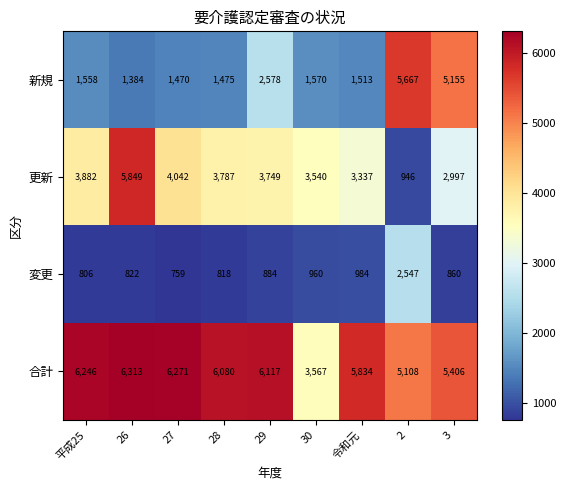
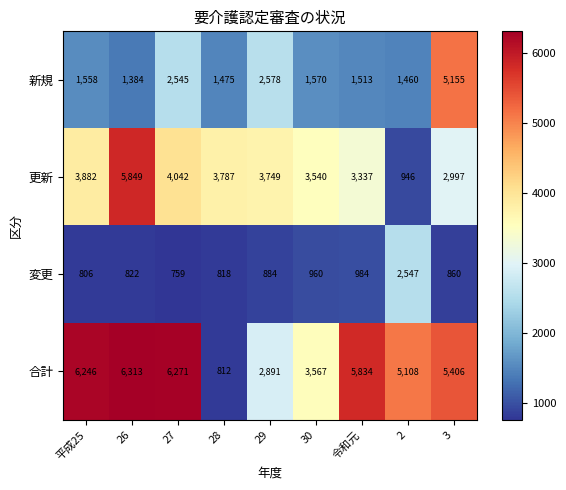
新規, 27: 1,470 -> 2,545
新規, 2: 5,667 -> 1,460
合計, 28: 6,080 -> 812
合計, 29: 6,117 -> 2,891
